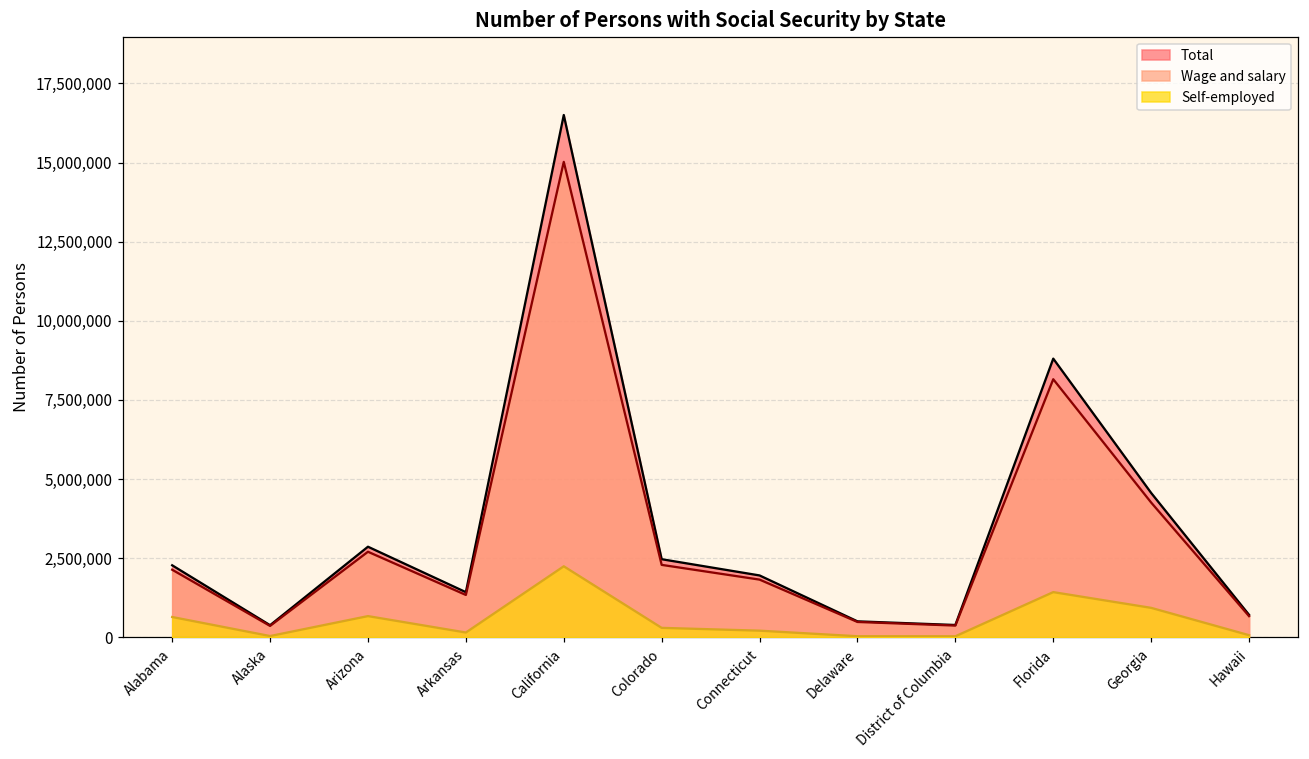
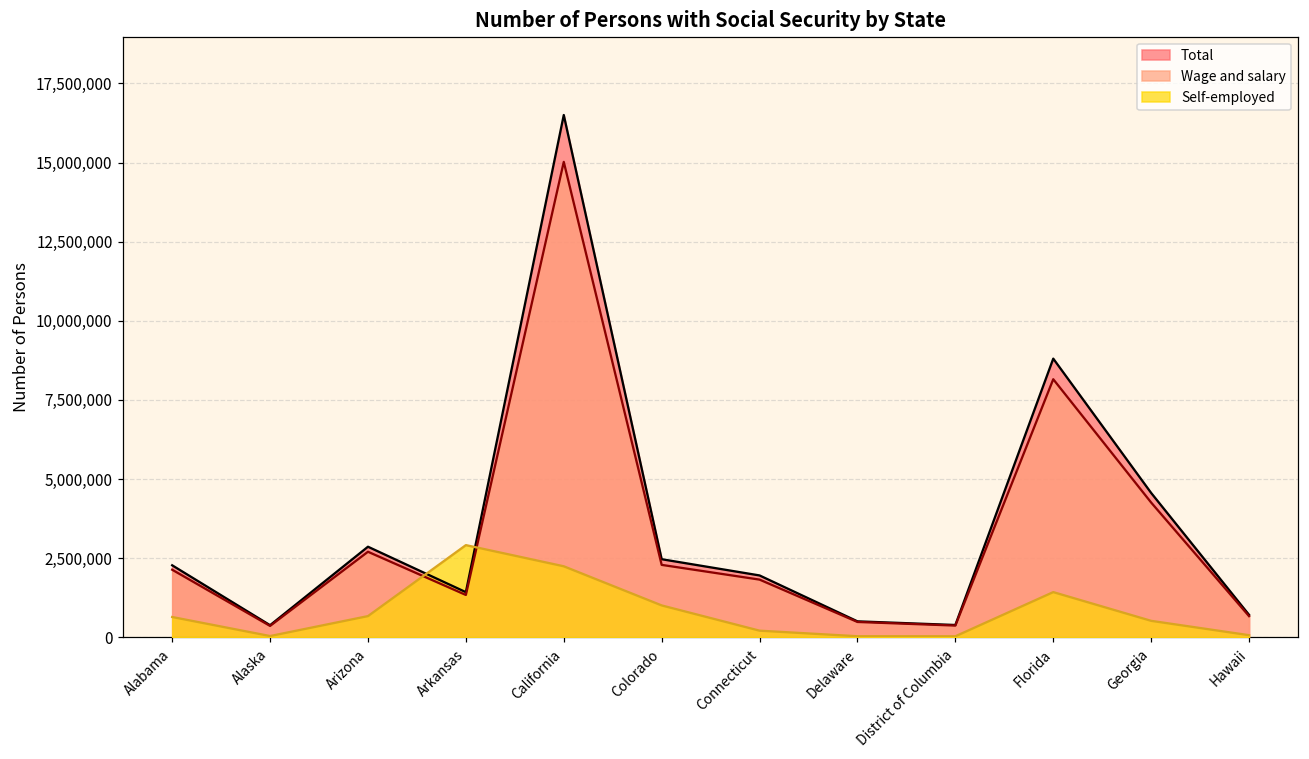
Self-employed, Arkansas: 200,000 -> 2,900,000
Self-employed, Colorado: 300,000 -> 1,000,000
Self-employed, Georgia: 900,000 -> 500,000
